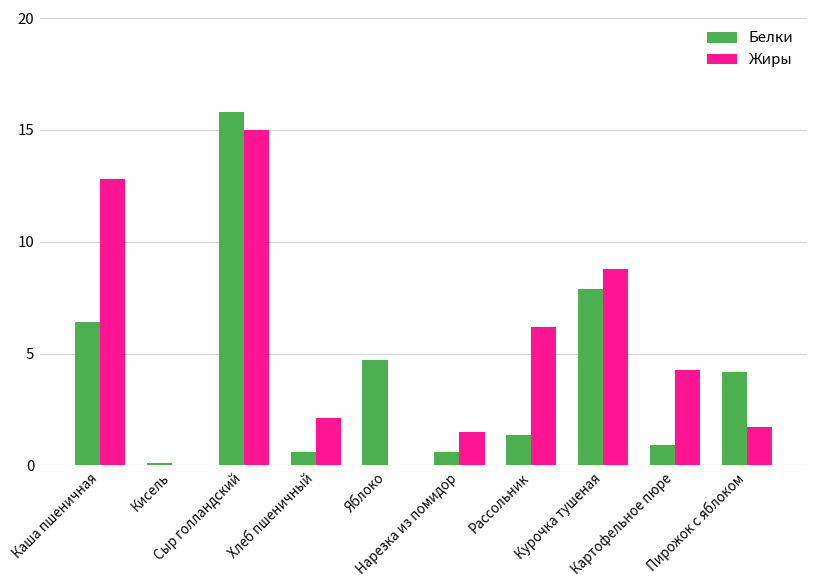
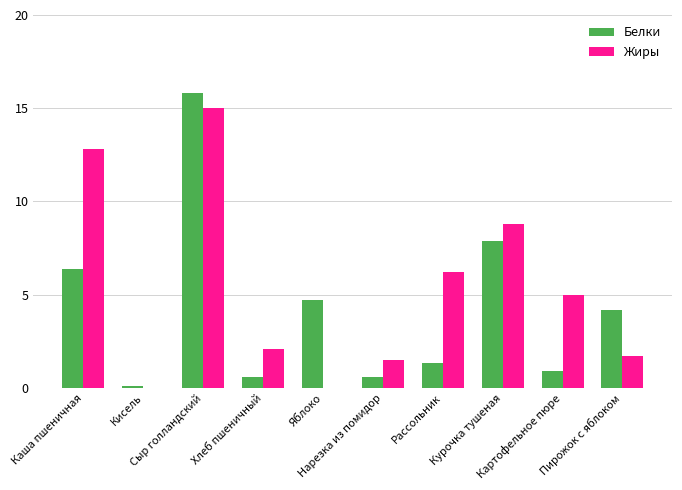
Жиры, Картофельное пюре: 4.3 -> 5.0
